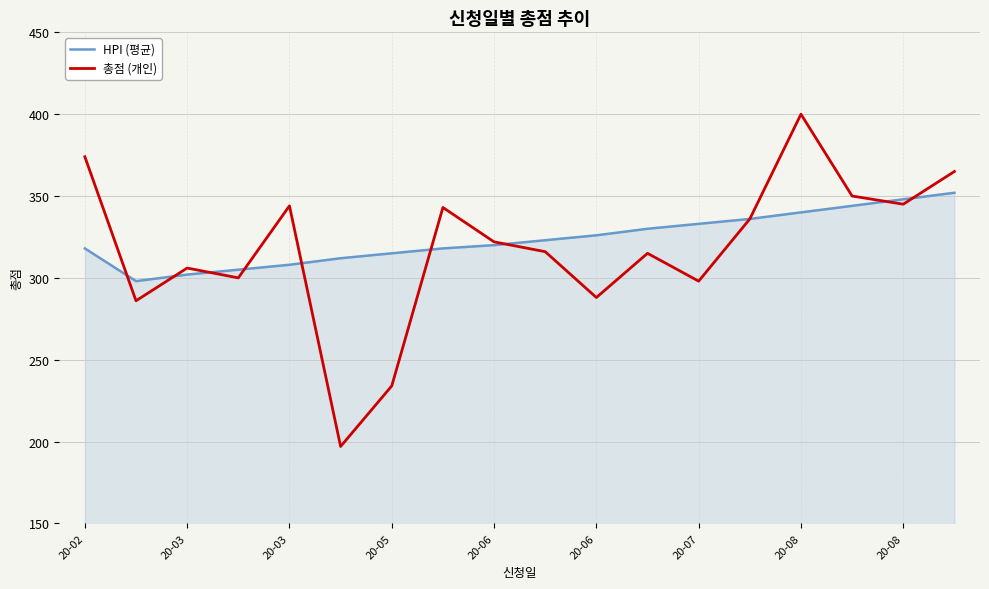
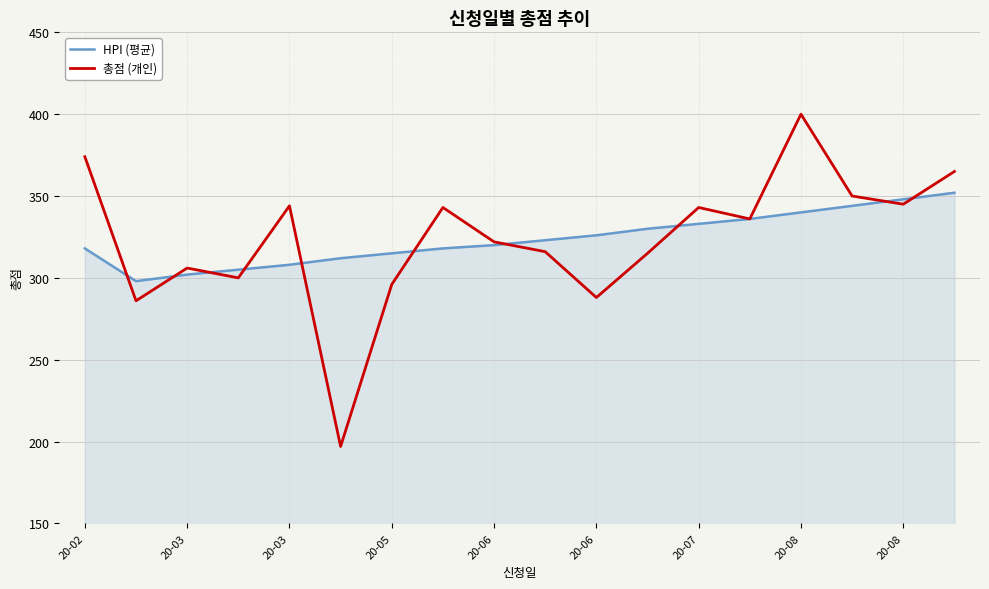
총점 (개인), 20-05: 234 -> 296
총점 (개인), 20-07: 298 -> 343
